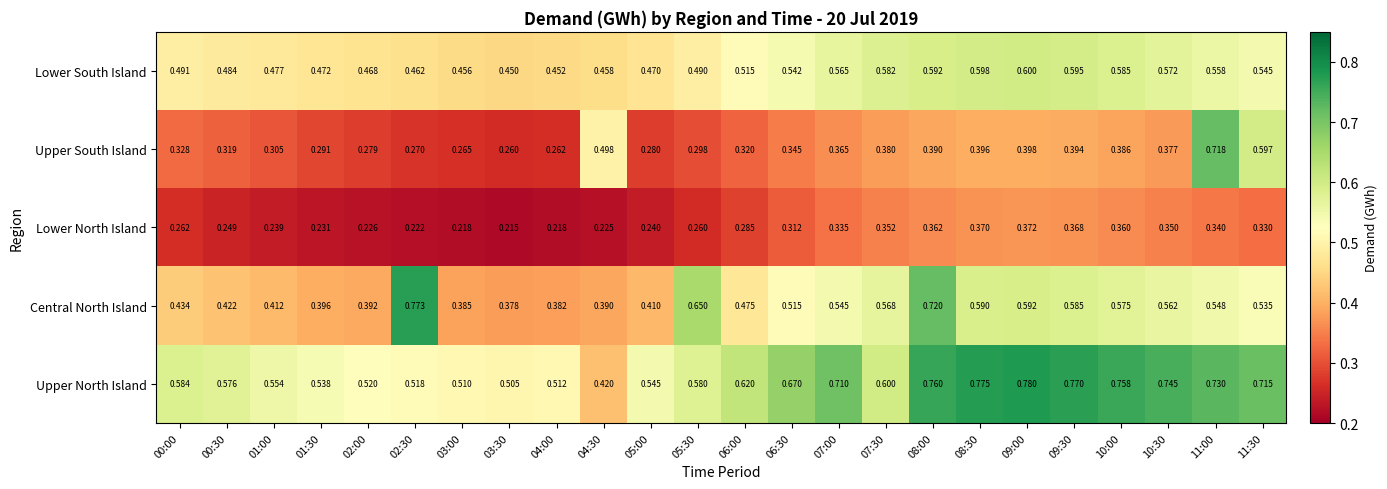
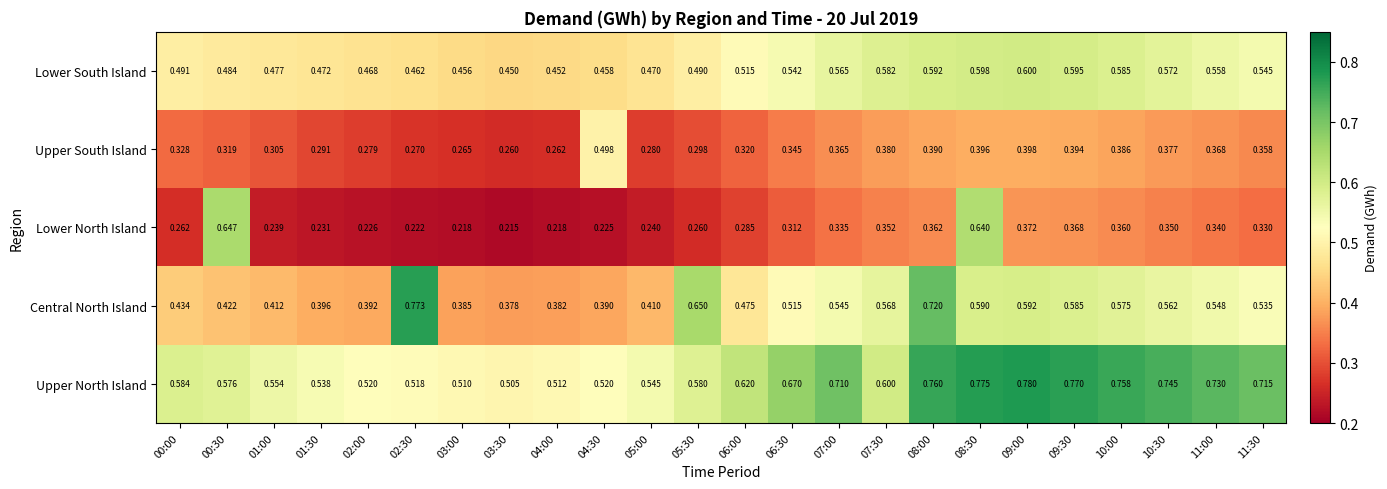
Upper South Island, 11:00: 0.718 -> 0.368
Upper South Island, 11:30: 0.597 -> 0.358
Lower North Island, 00:30: 0.249 -> 0.647
Lower North Island, 08:30: 0.370 -> 0.640
Upper North Island, 04:30: 0.420 -> 0.520
